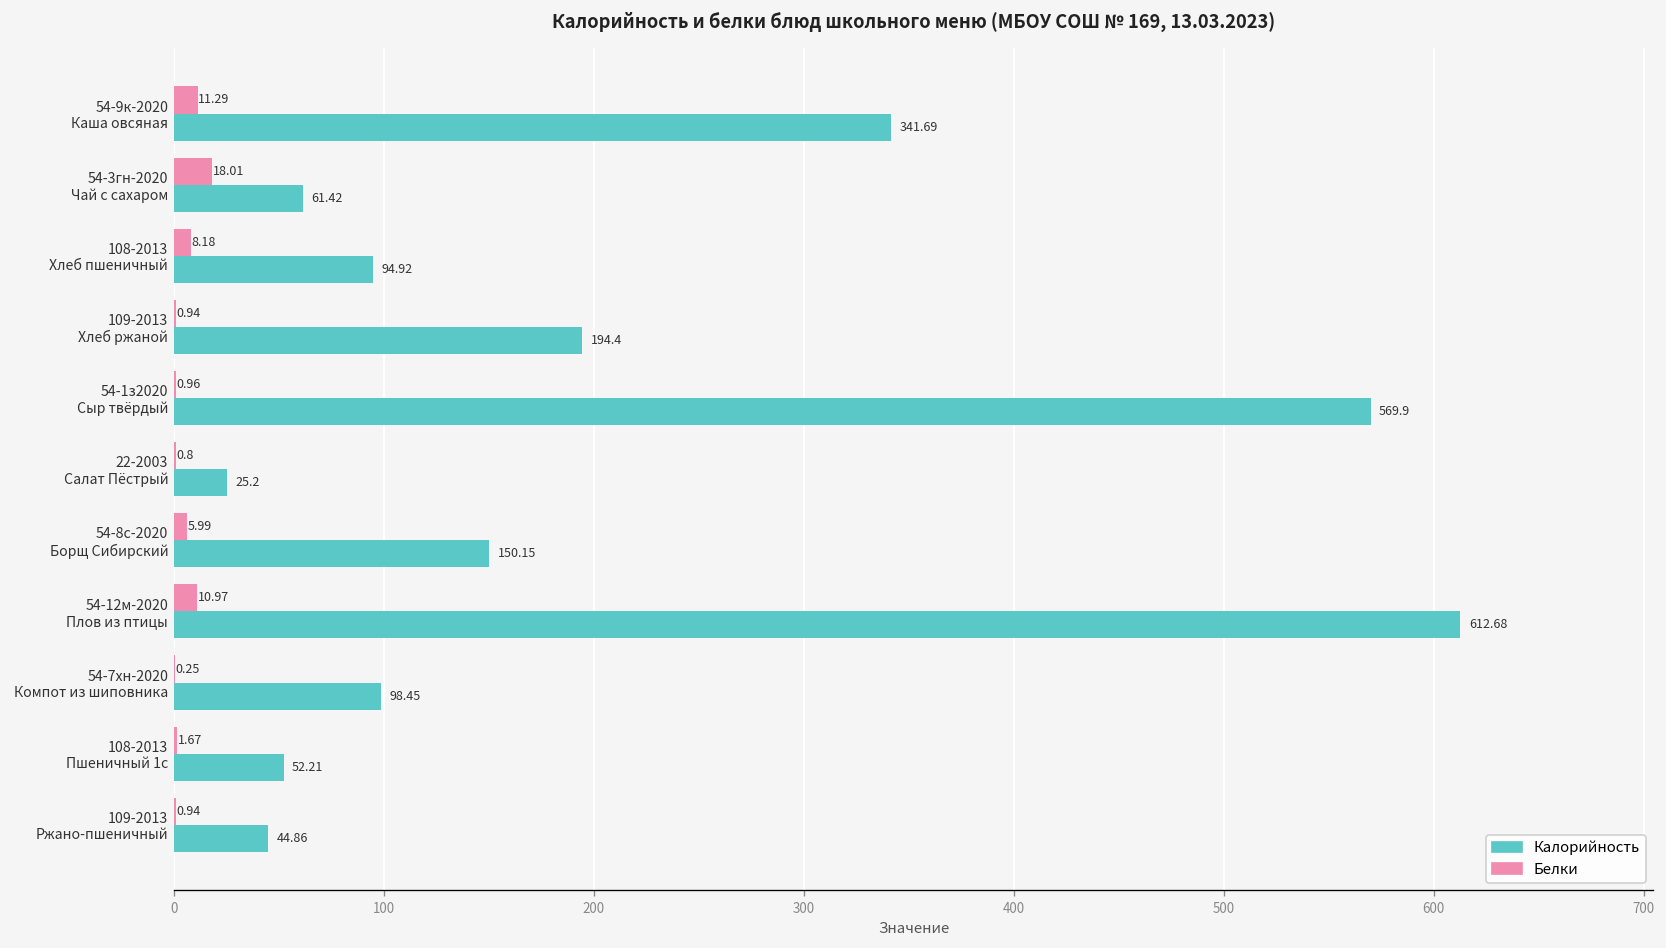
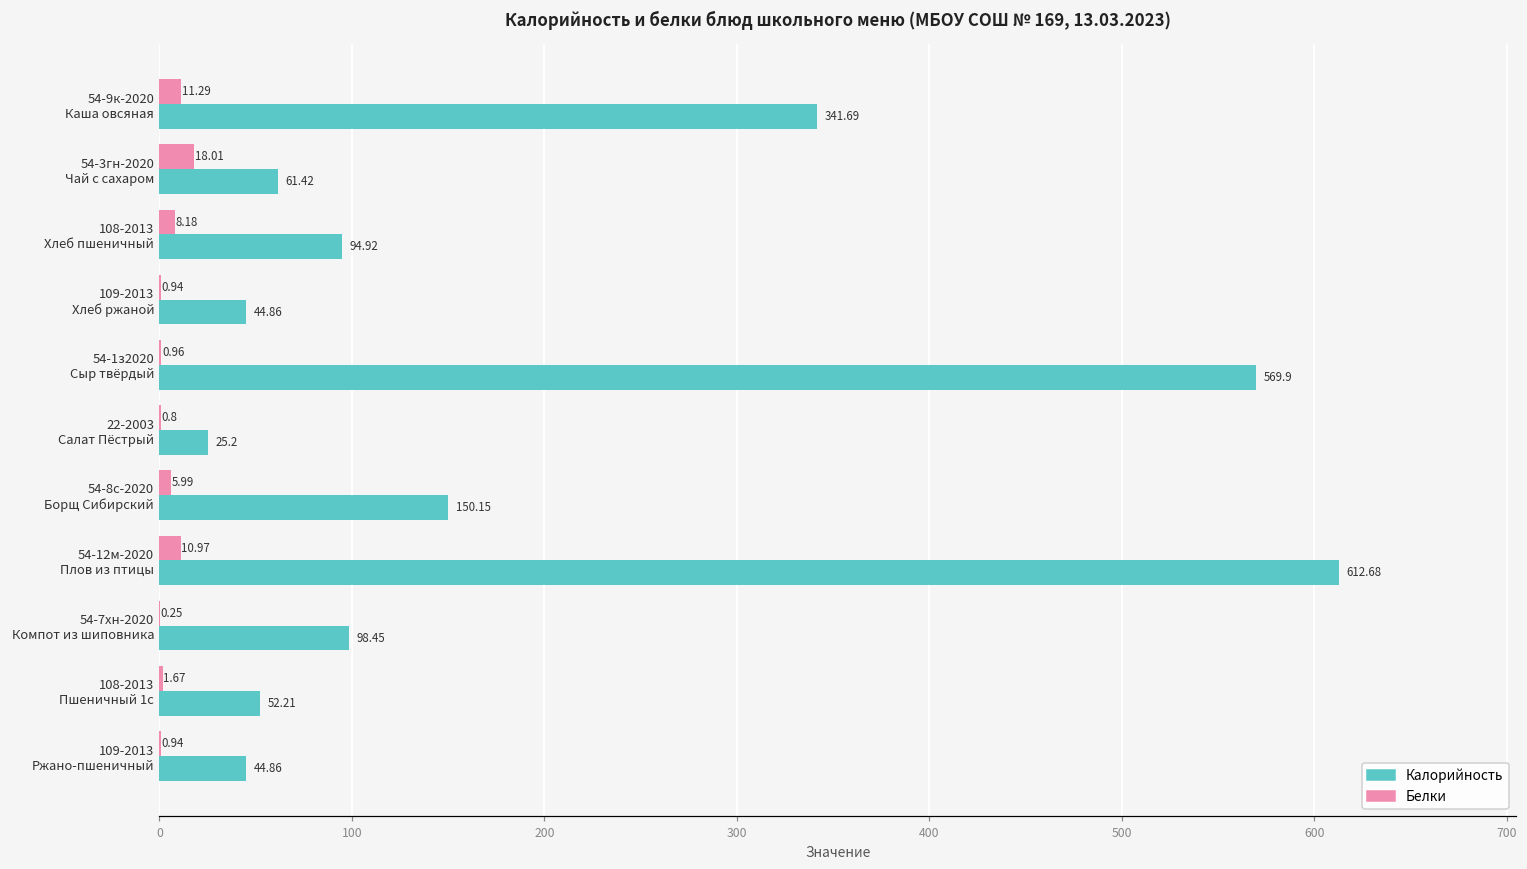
Калорийность, 109-2013 Хлеб ржаной: 194.4 -> 44.86
